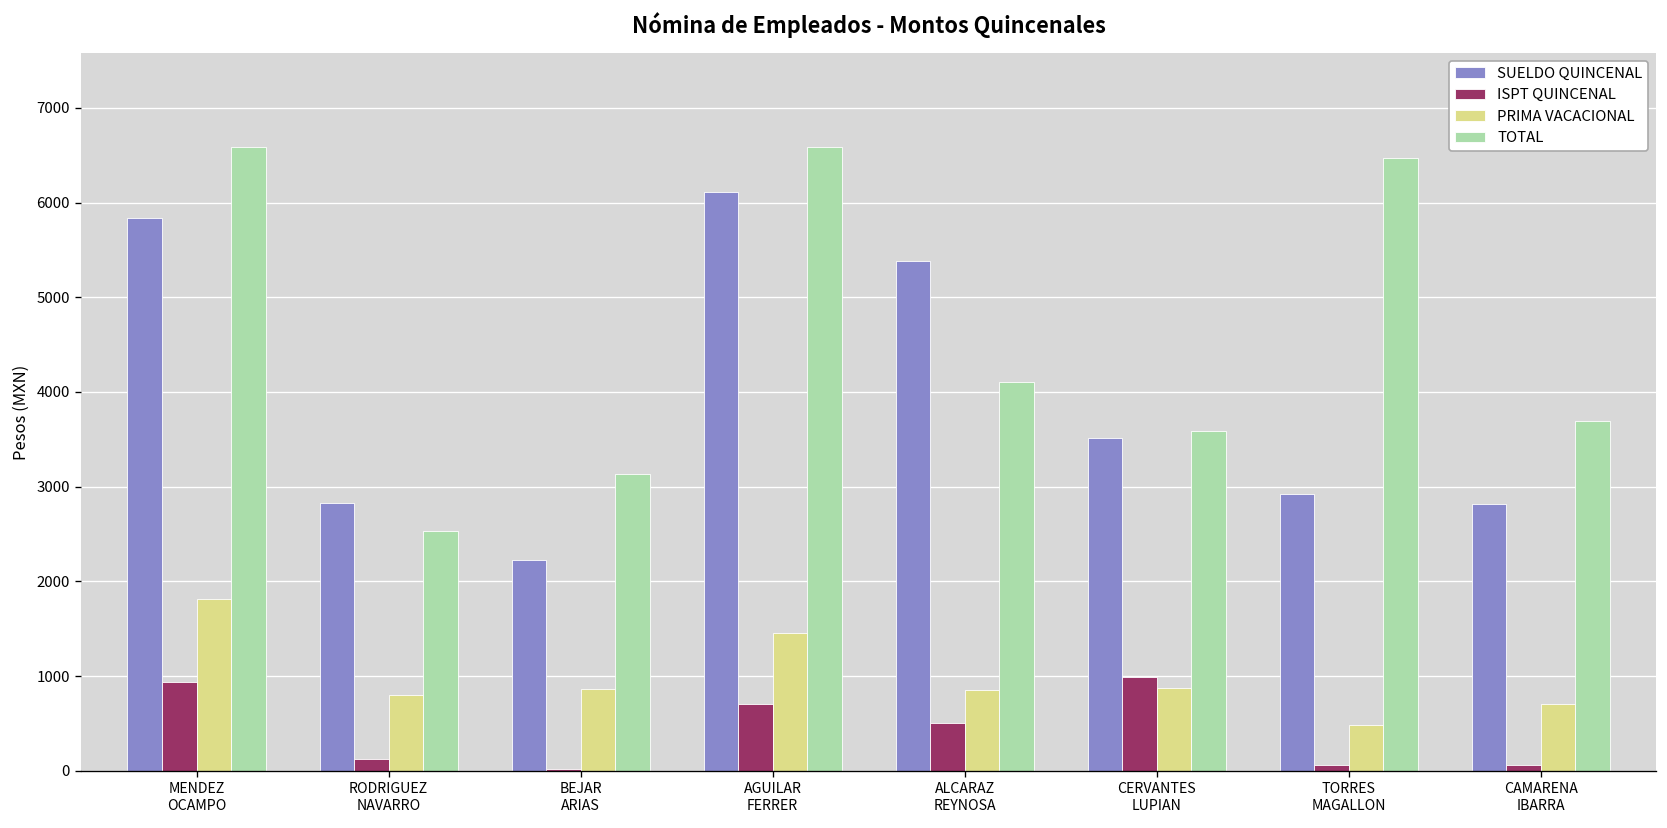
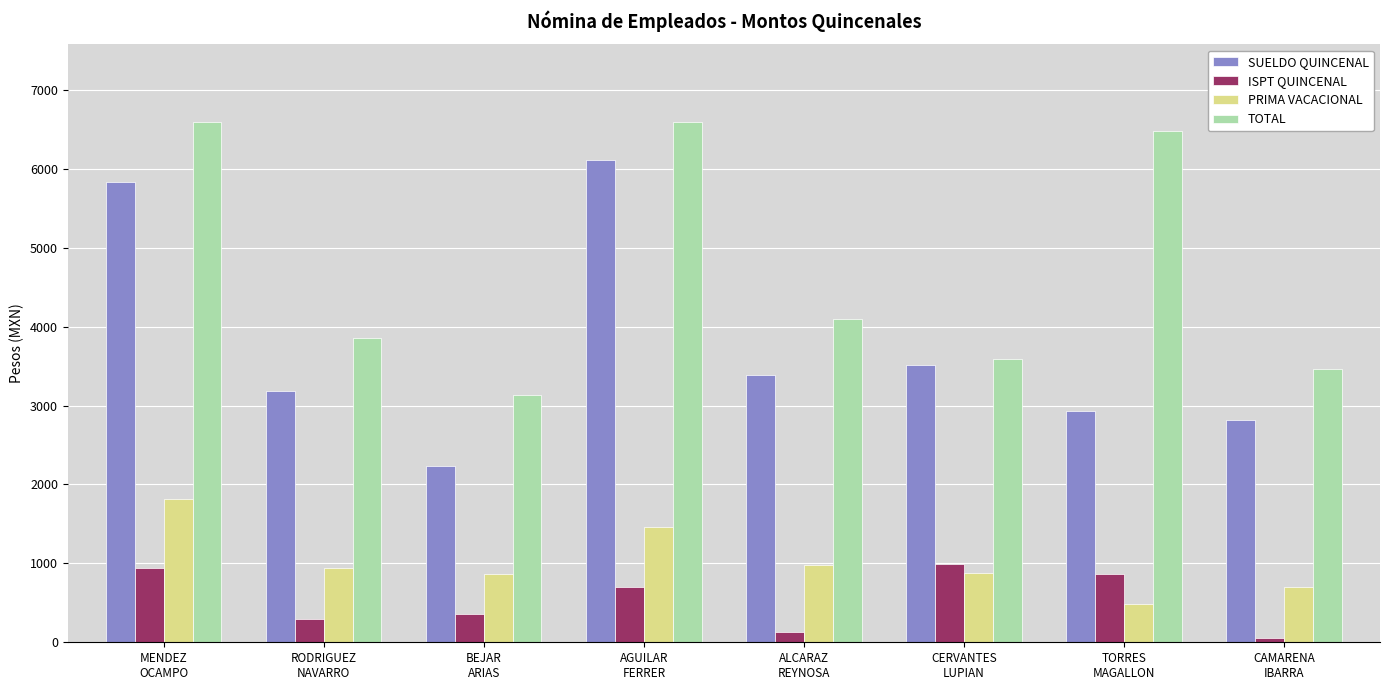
SUELDO QUINCENAL, RODRIGUEZ NAVARRO: 2800 -> 3200
ISPT QUINCENAL, RODRIGUEZ NAVARRO: 100 -> 300
PRIMA VACACIONAL, RODRIGUEZ NAVARRO: 800 -> 900
TOTAL, RODRIGUEZ NAVARRO: 2500 -> 3900
ISPT QUINCENAL, BEJAR ARIAS: 0 -> 400
SUELDO QUINCENAL, ALCARAZ REYNOSA: 5400 -> 3400
ISPT QUINCENAL, ALCARAZ REYNOSA: 500 -> 100
PRIMA VACACIONAL, ALCARAZ REYNOSA: 800 -> 1000
ISPT QUINCENAL, TORRES MAGALLON: 100 -> 900
TOTAL, CAMARENA IBARRA: 3700 -> 3500
